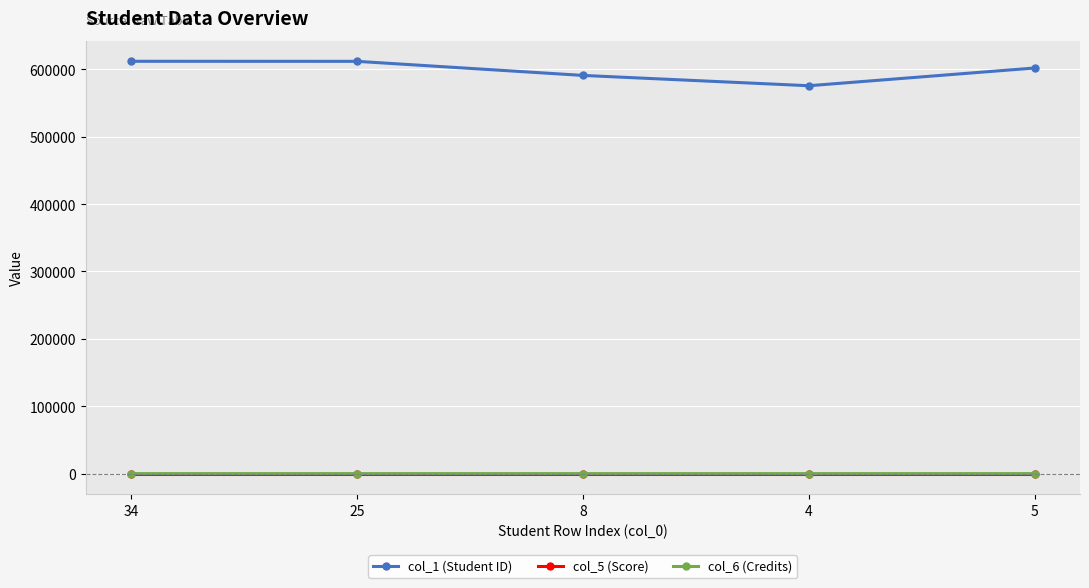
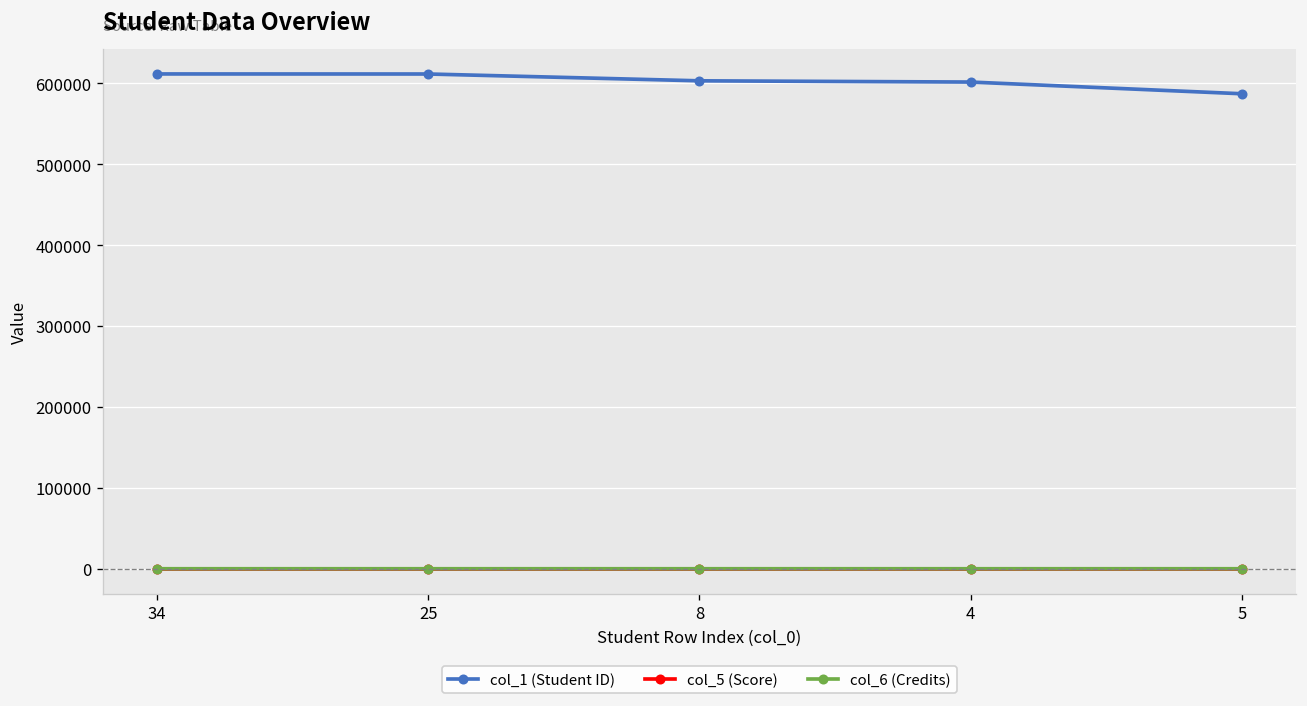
col_1 (Student ID), 8: 590000 -> 600000
col_1 (Student ID), 4: 580000 -> 600000
col_1 (Student ID), 5: 600000 -> 590000
